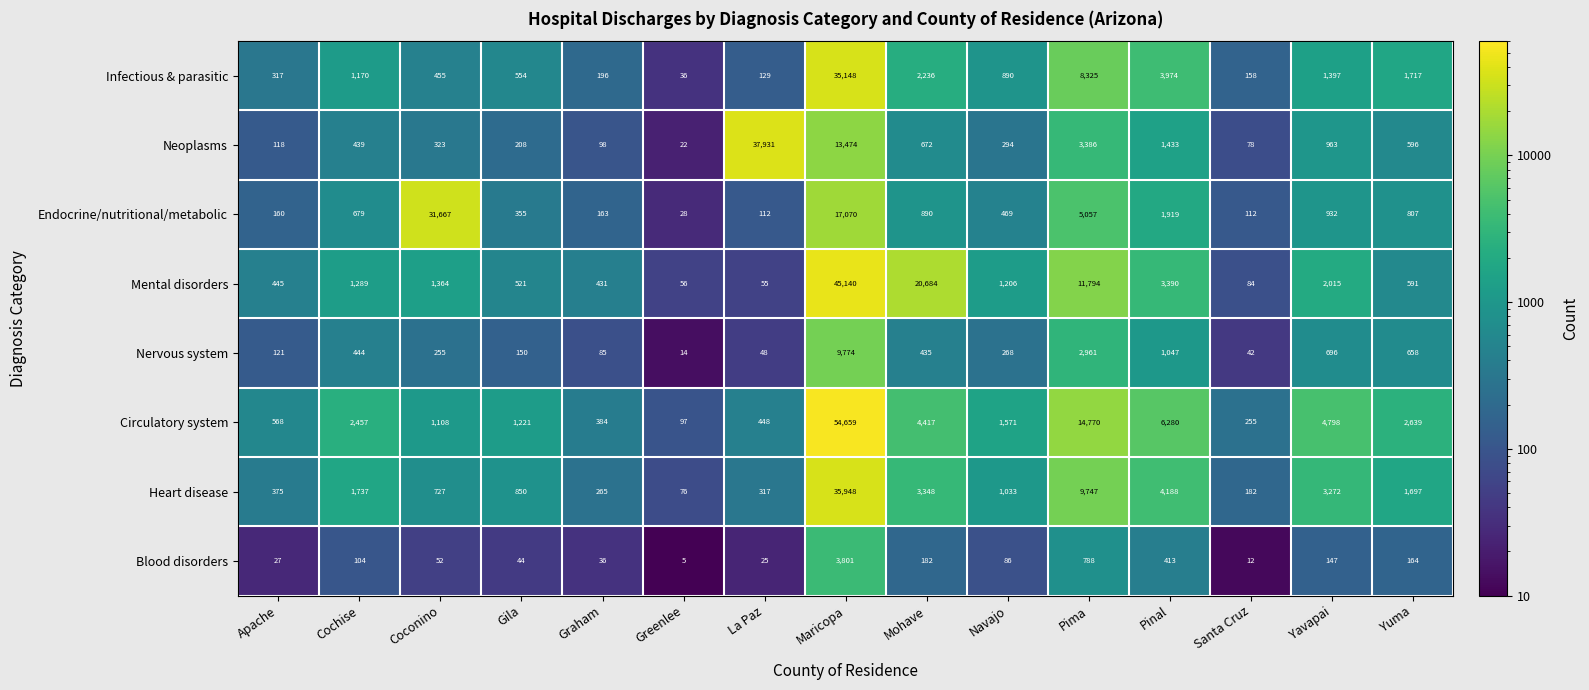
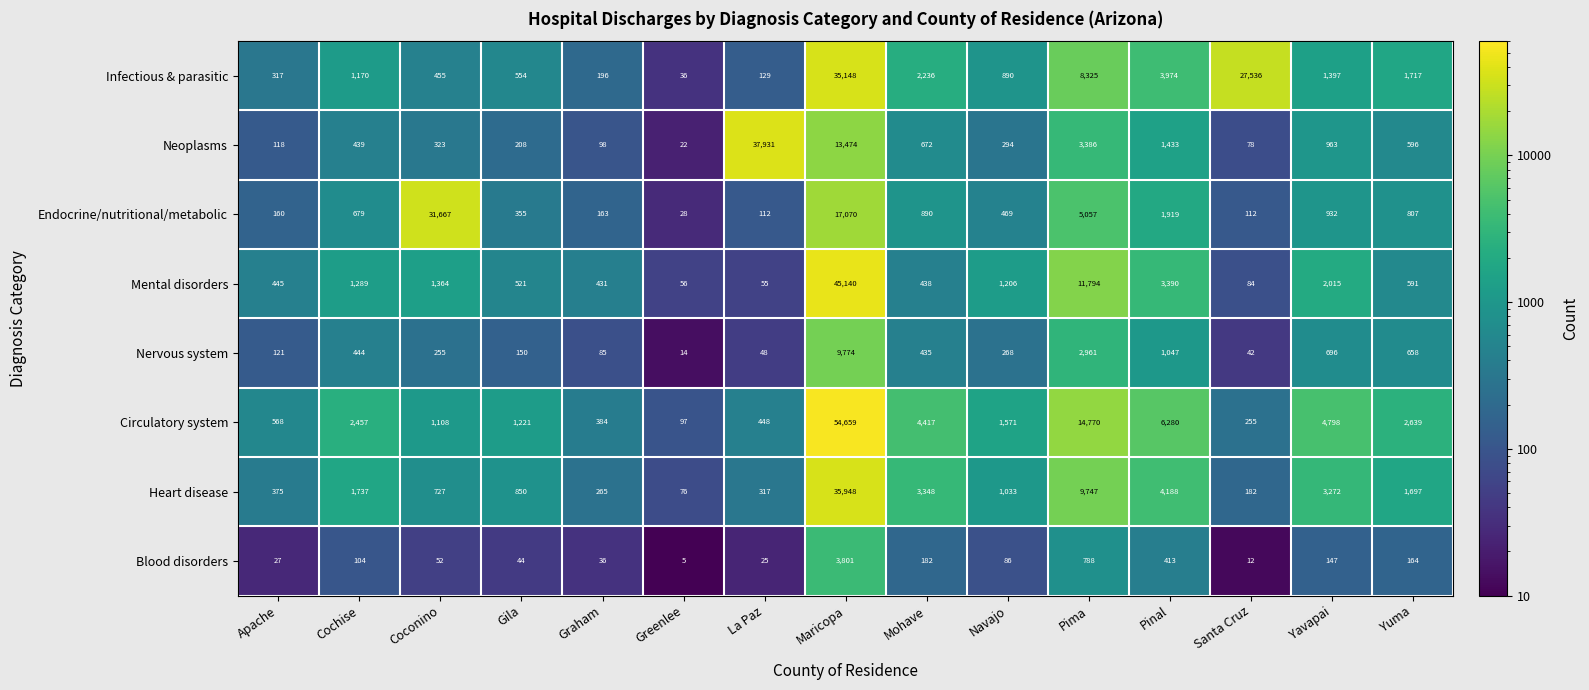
Infectious & parasitic, Santa Cruz: 158 -> 27,536
Mental disorders, Mohave: 20,684 -> 438
